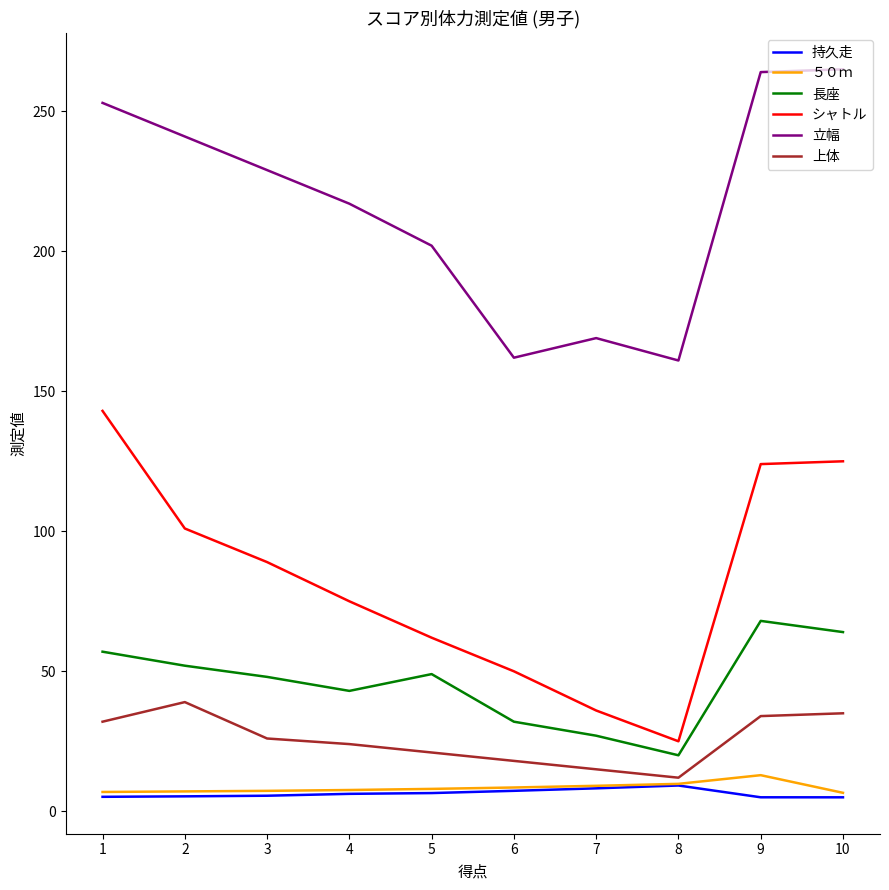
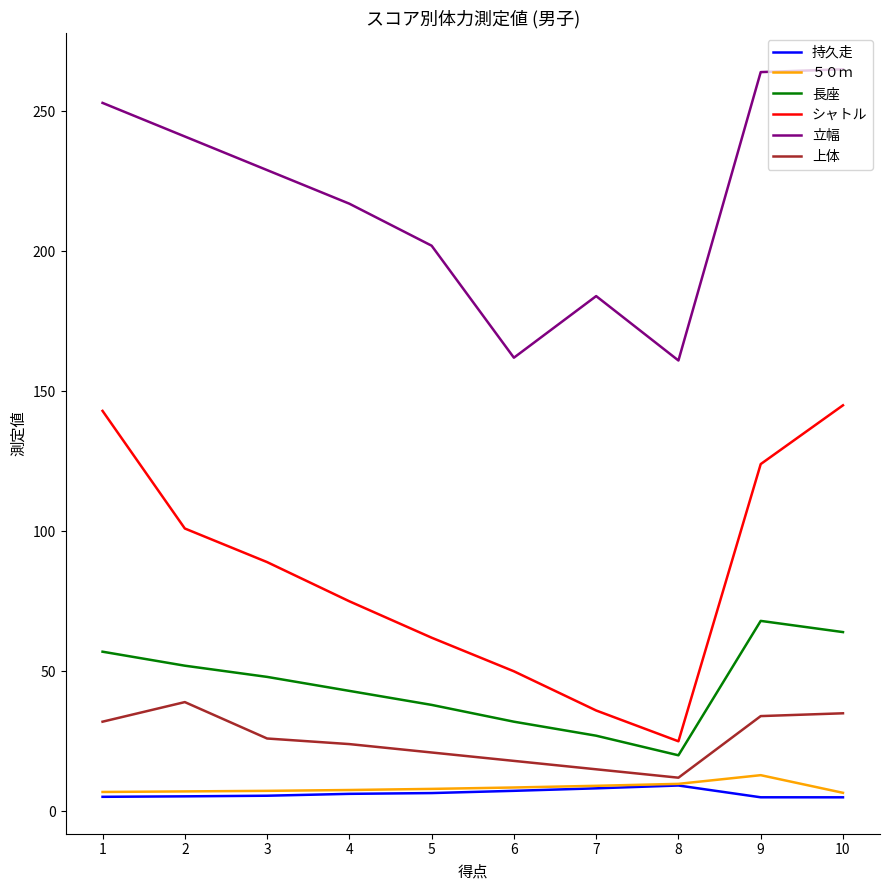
長座, 5: 49 -> 38
立幅, 7: 169 -> 184
シャトル, 10: 125 -> 145
